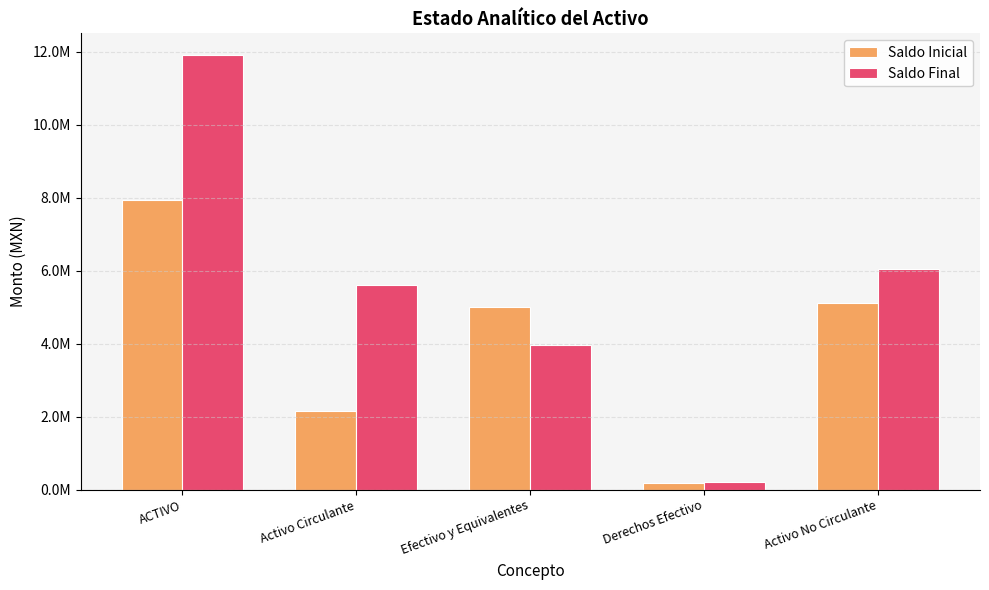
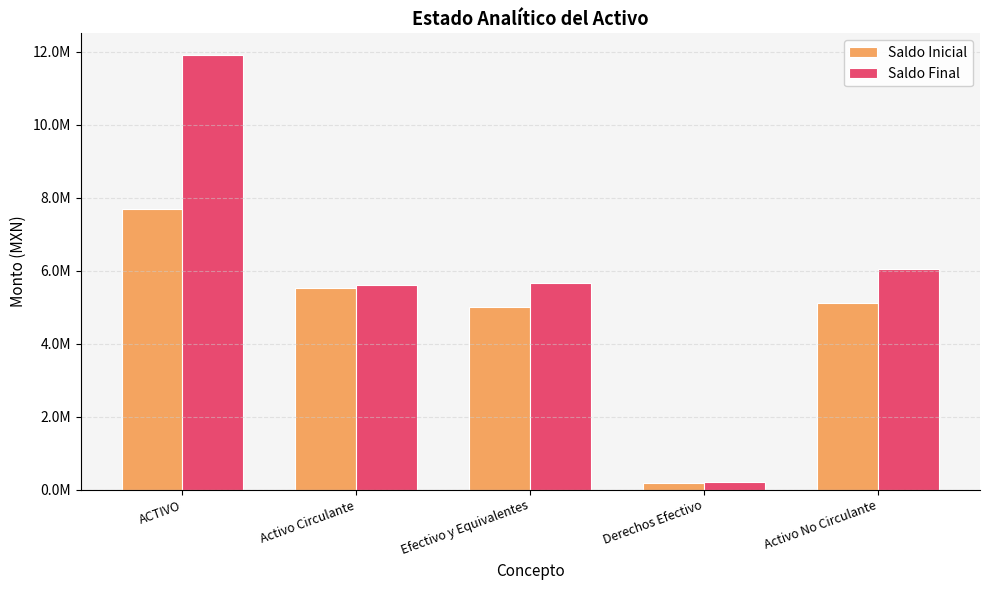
Saldo Inicial, ACTIVO: 7900000 -> 7700000
Saldo Inicial, Activo Circulante: 2200000 -> 5500000
Saldo Final, Efectivo y Equivalentes: 4000000 -> 5700000
